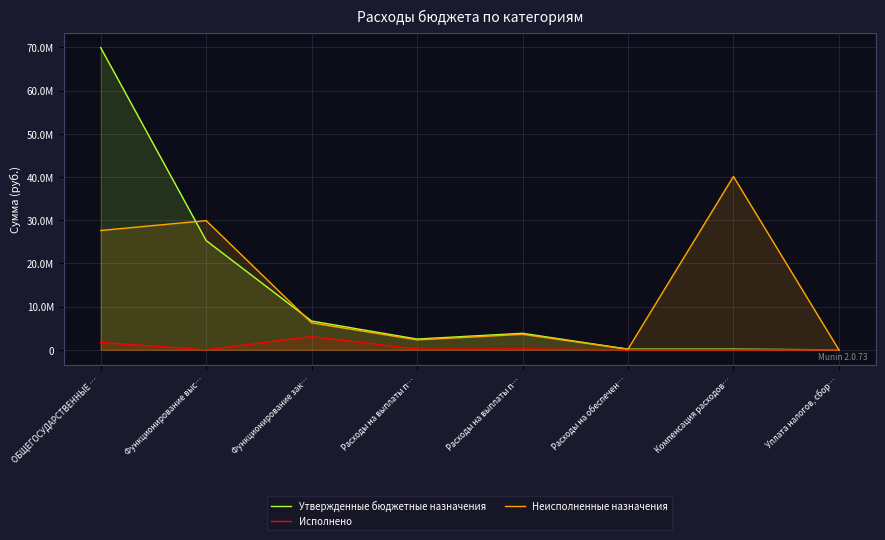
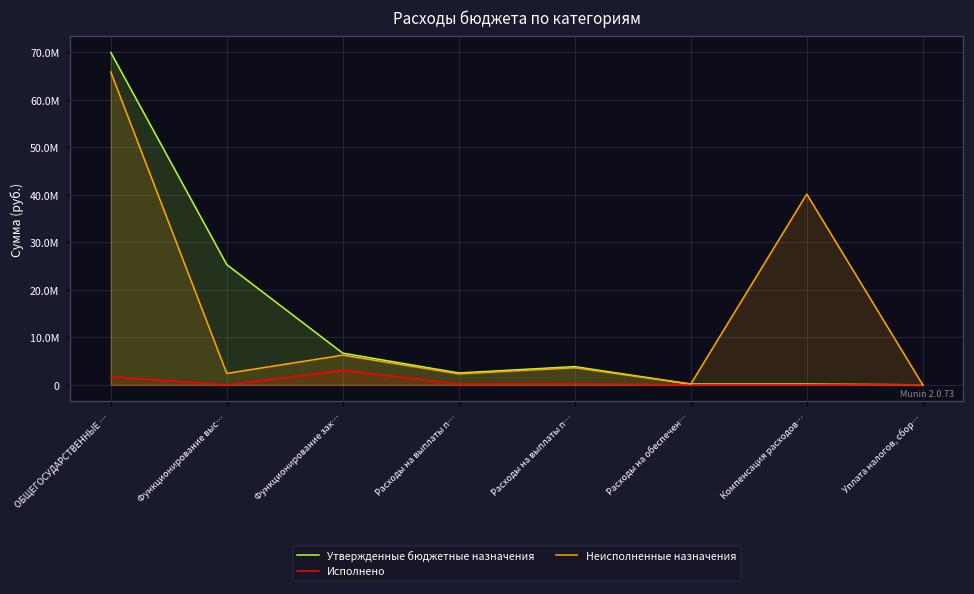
Неисполненные назначения, ОБЩЕГОСУДАРСТВЕННЫЕ …: 28000000 -> 66000000
Неисполненные назначения, Функционирование выс…: 30000000 -> 2000000
